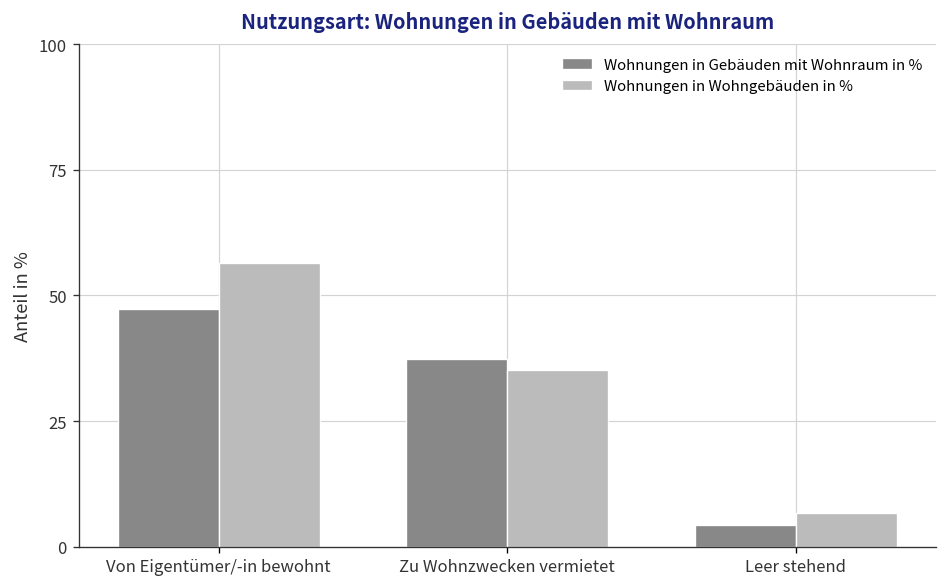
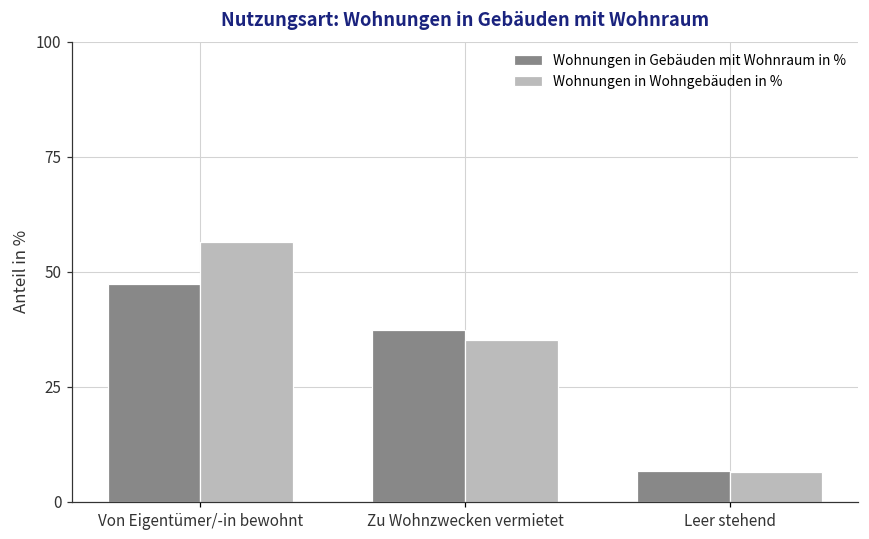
Wohnungen in Gebäuden mit Wohnraum in %, Leer stehend: 4 -> 7
